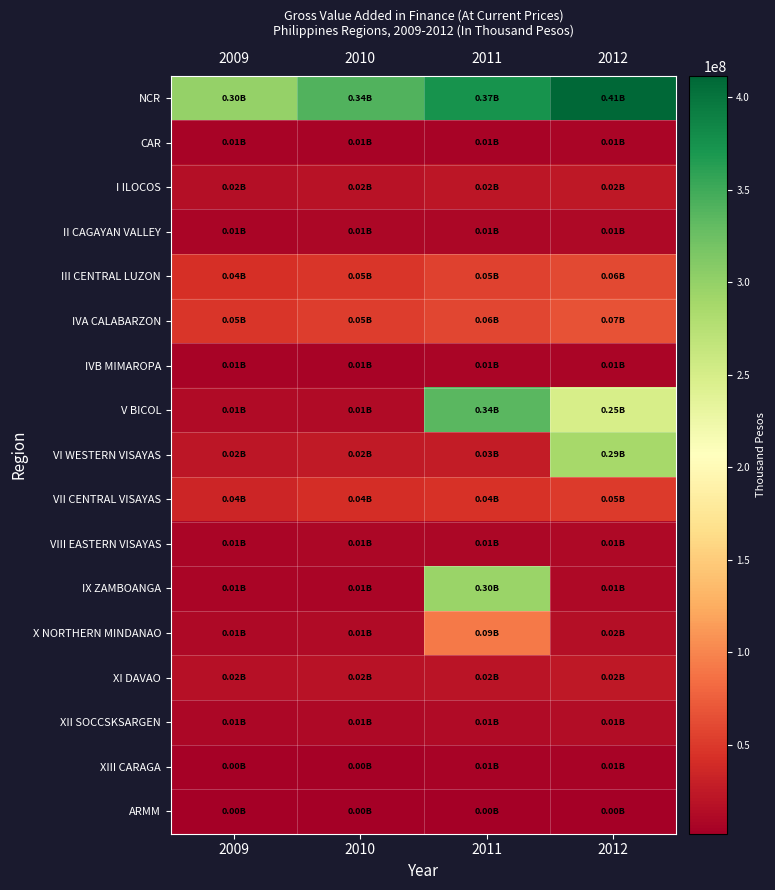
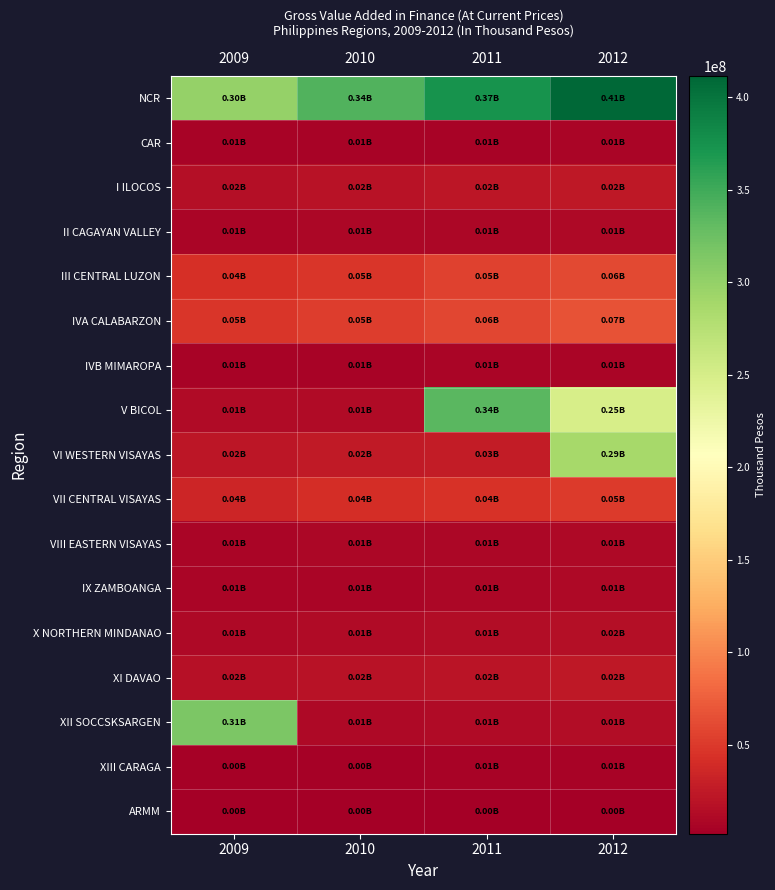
IX ZAMBOANGA, 2011: 0.30B -> 0.01B
X NORTHERN MINDANAO, 2011: 0.09B -> 0.01B
XII SOCCSKSARGEN, 2009: 0.01B -> 0.31B
